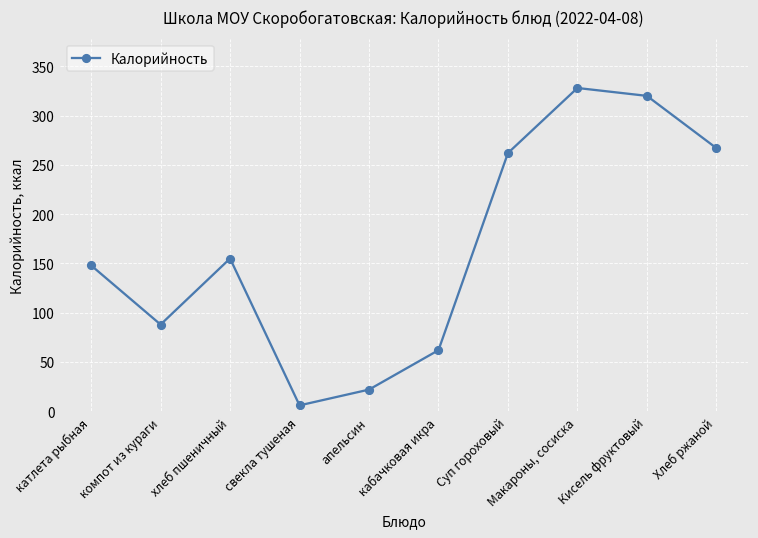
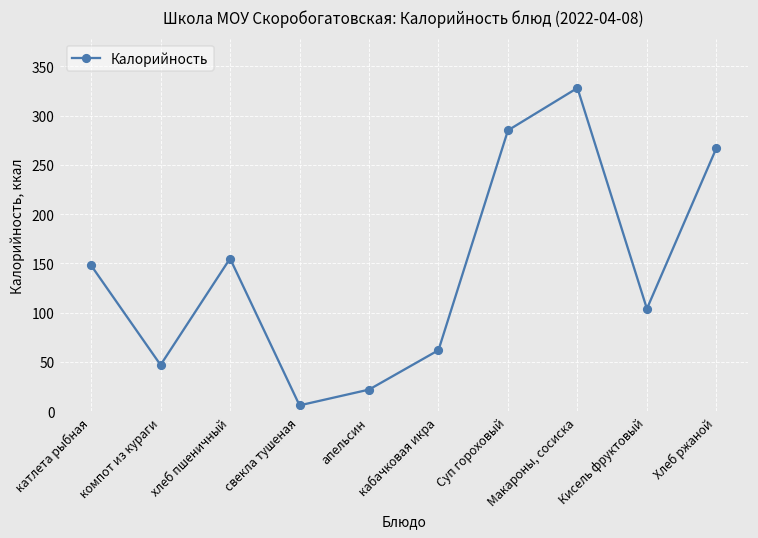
компот из кураги: 90 -> 50
Суп гороховый: 260 -> 290
Кисель фруктовый: 320 -> 100
